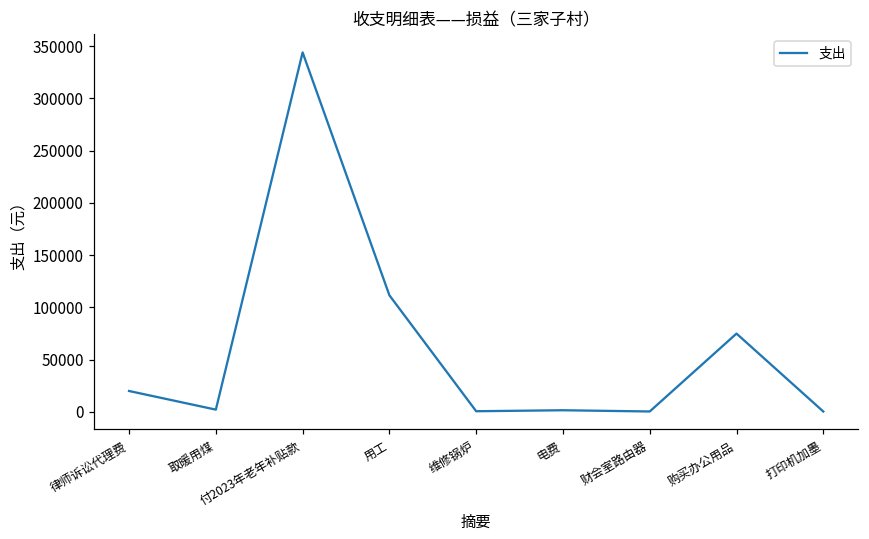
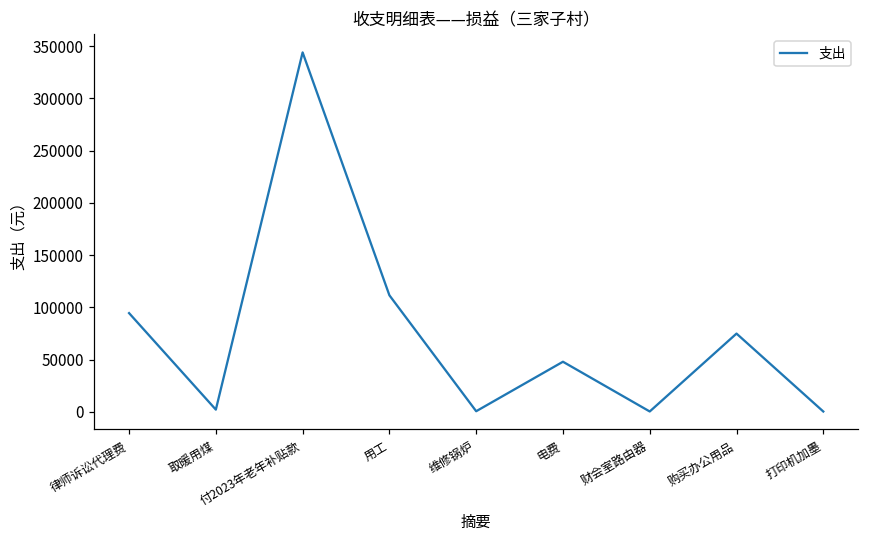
律师诉讼代理费: 20000 -> 90000
电费: 0 -> 50000
